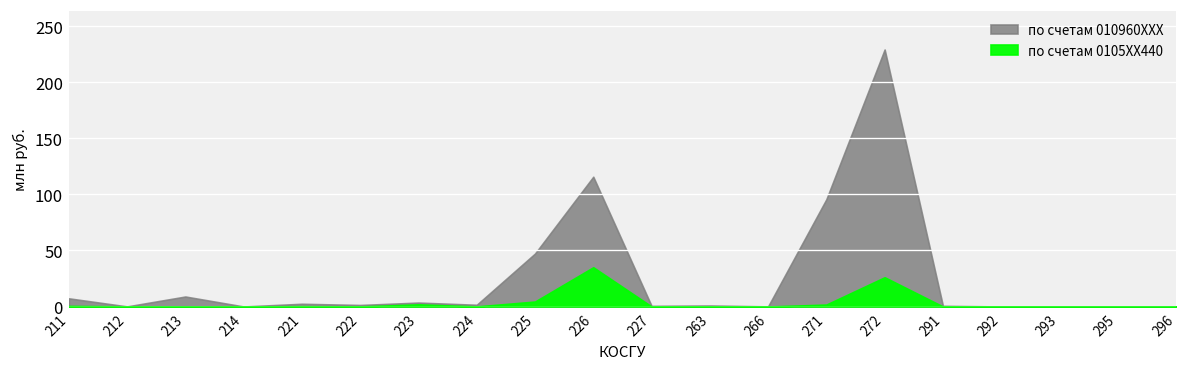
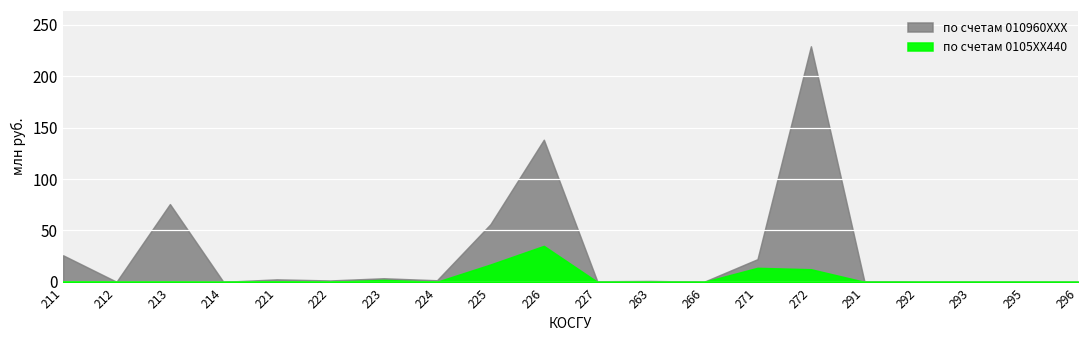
по счетам 010960XXX, 211: 10 -> 30
по счетам 010960XXX, 213: 10 -> 80
по счетам 010960XXX, 225: 50 -> 60
по счетам 0105XX440, 225: 0 -> 20
по счетам 010960XXX, 226: 120 -> 140
по счетам 010960XXX, 271: 100 -> 20
по счетам 0105XX440, 271: 0 -> 10
по счетам 0105XX440, 272: 30 -> 10
